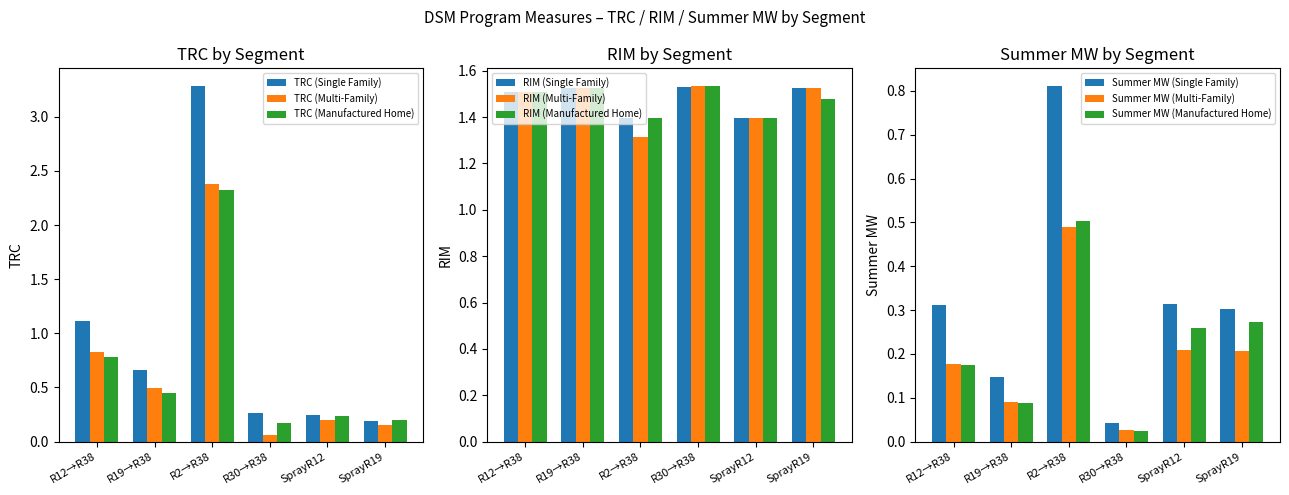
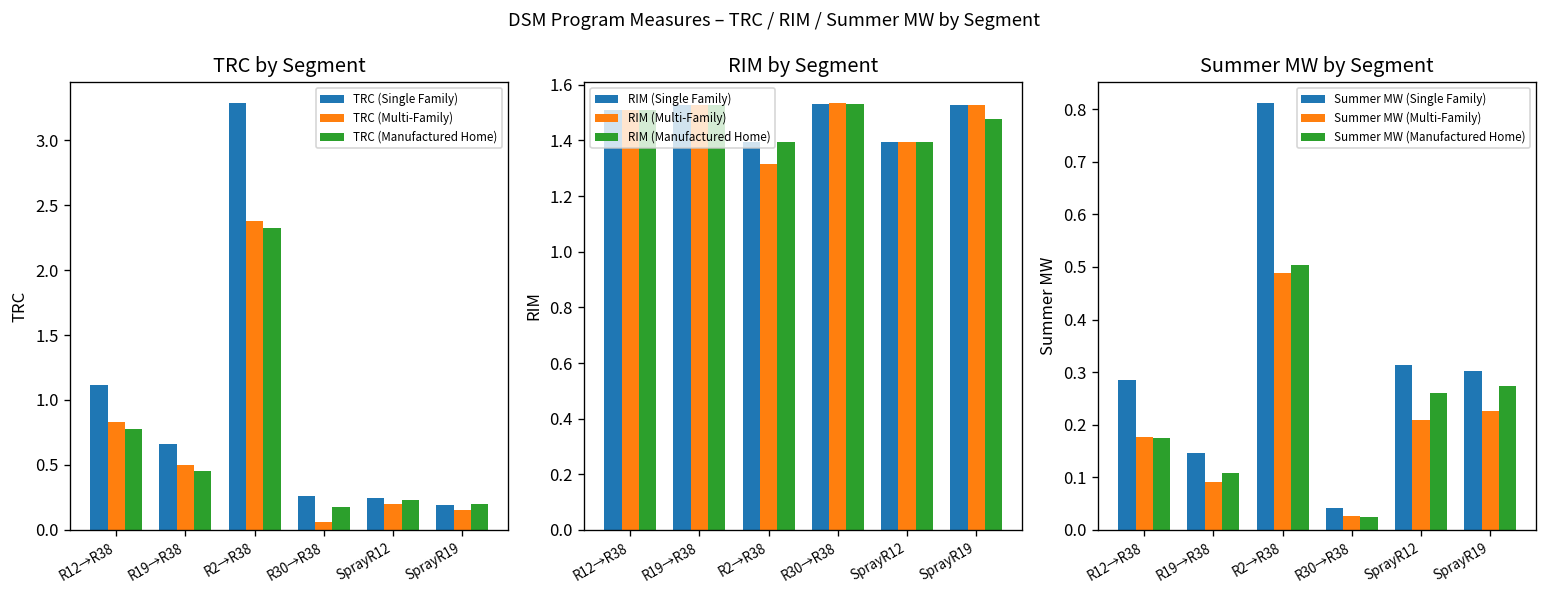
Summer MW by Segment, Summer MW (Single Family), R12→R38: 0.31 -> 0.28
Summer MW by Segment, Summer MW (Manufactured Home), R19→R38: 0.09 -> 0.11
Summer MW by Segment, Summer MW (Multi-Family), SprayR19: 0.21 -> 0.23
